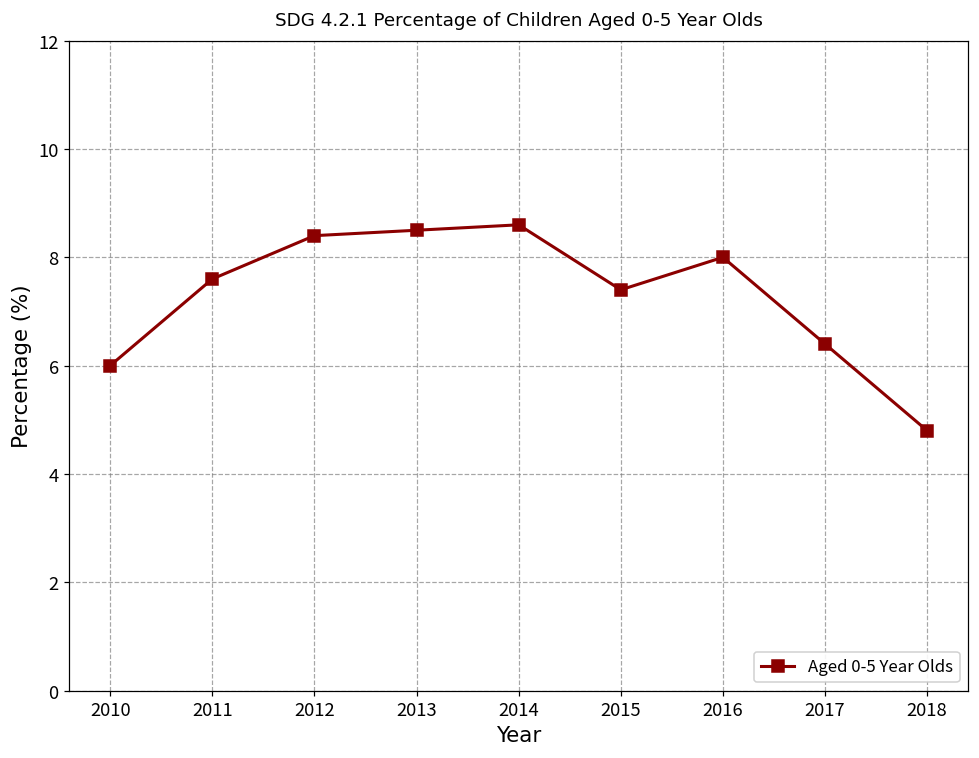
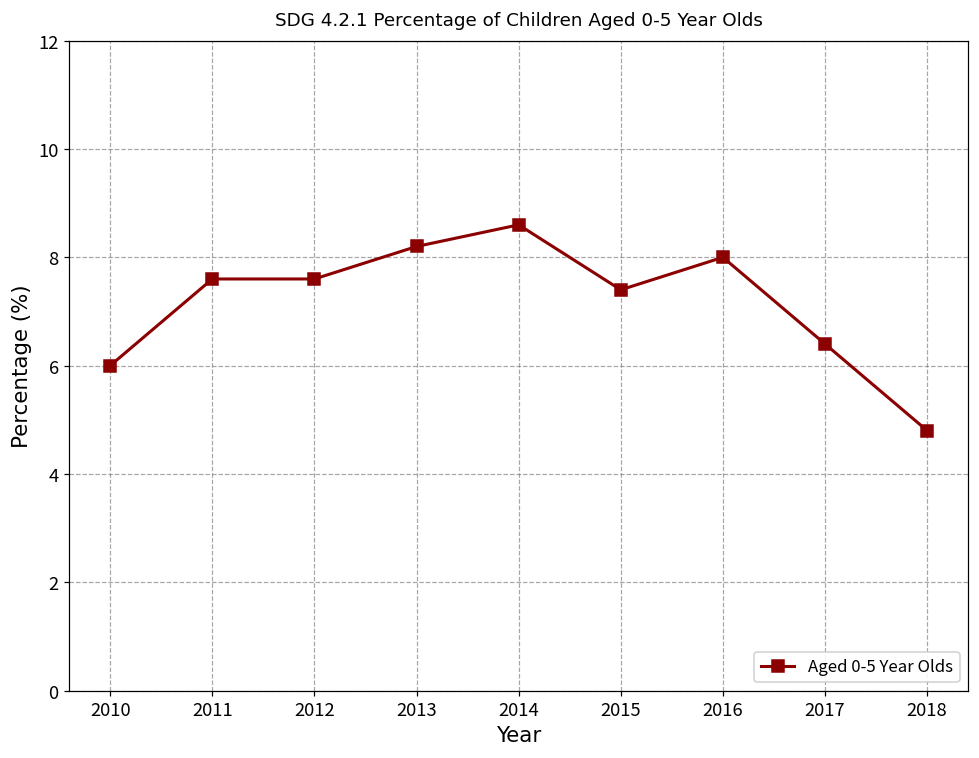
2012: 8.4 -> 7.6
2013: 8.5 -> 8.2
